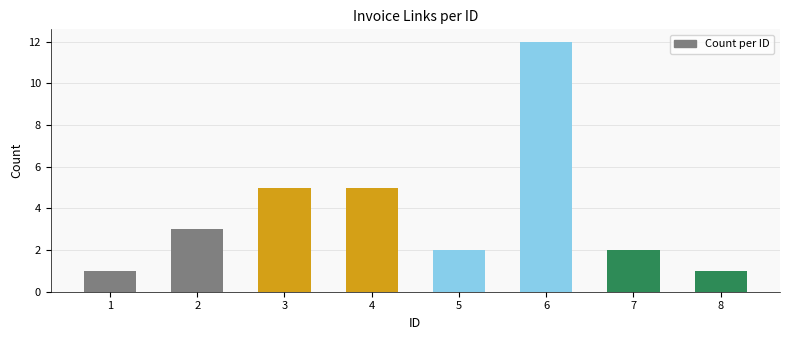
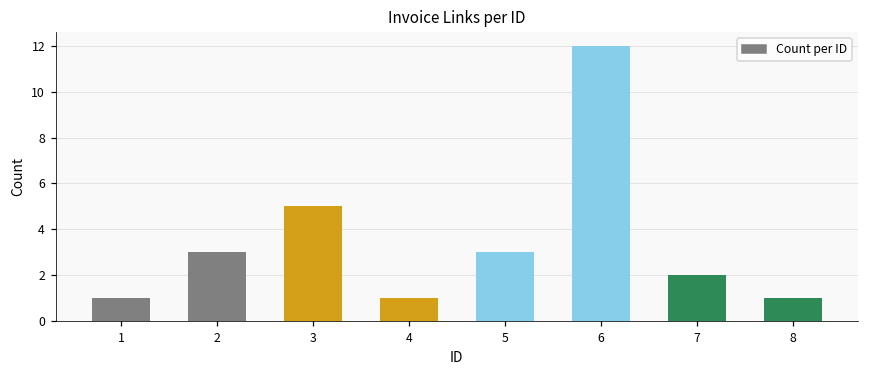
4: 5 -> 1
5: 2 -> 3
